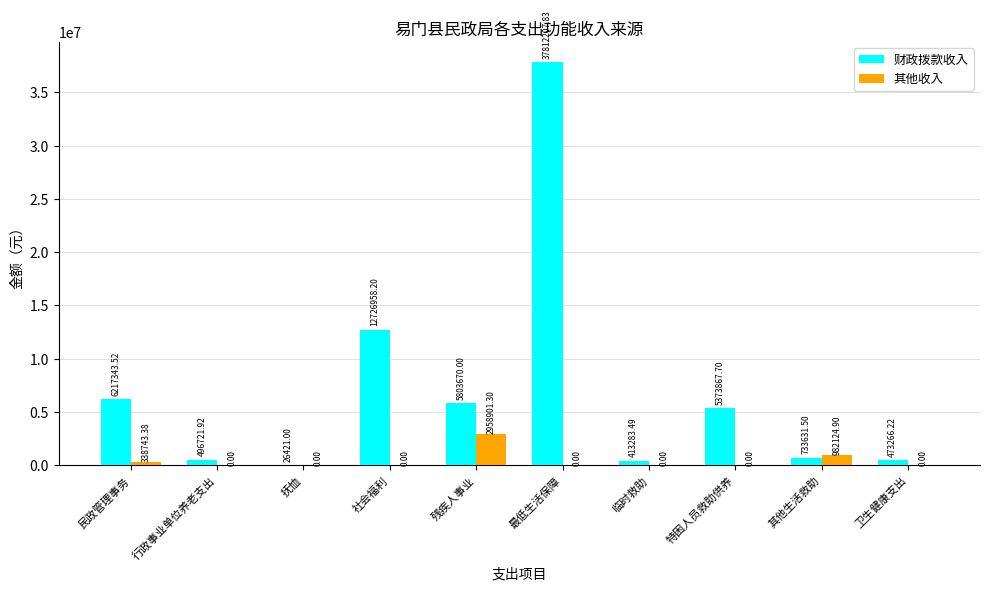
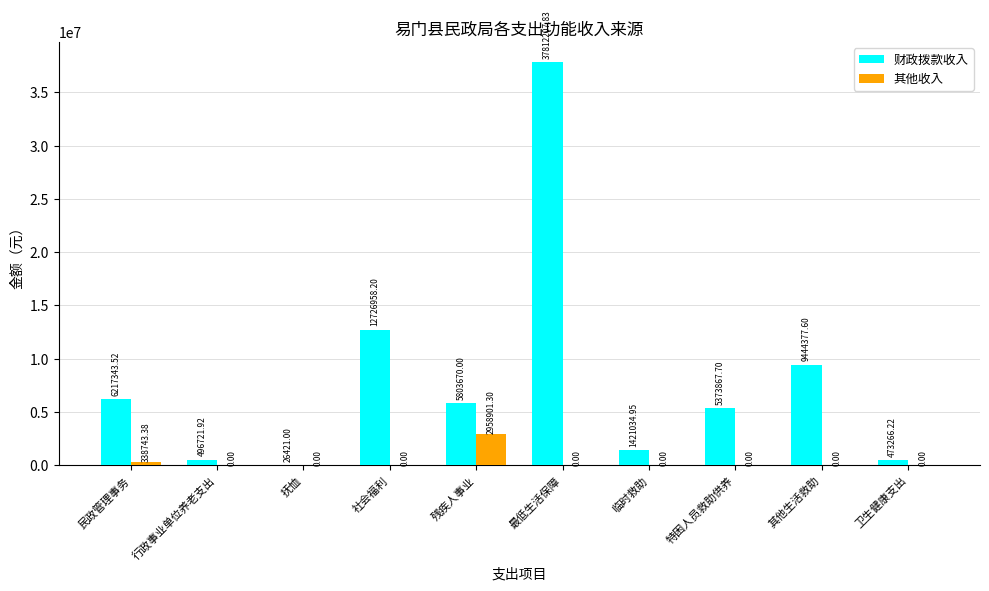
财政拨款收入, 临时救助: 413283.49 -> 1421034.95
财政拨款收入, 其他生活救助: 733631.50 -> 9444377.60
其他收入, 其他生活救助: 982124.90 -> 0.00
